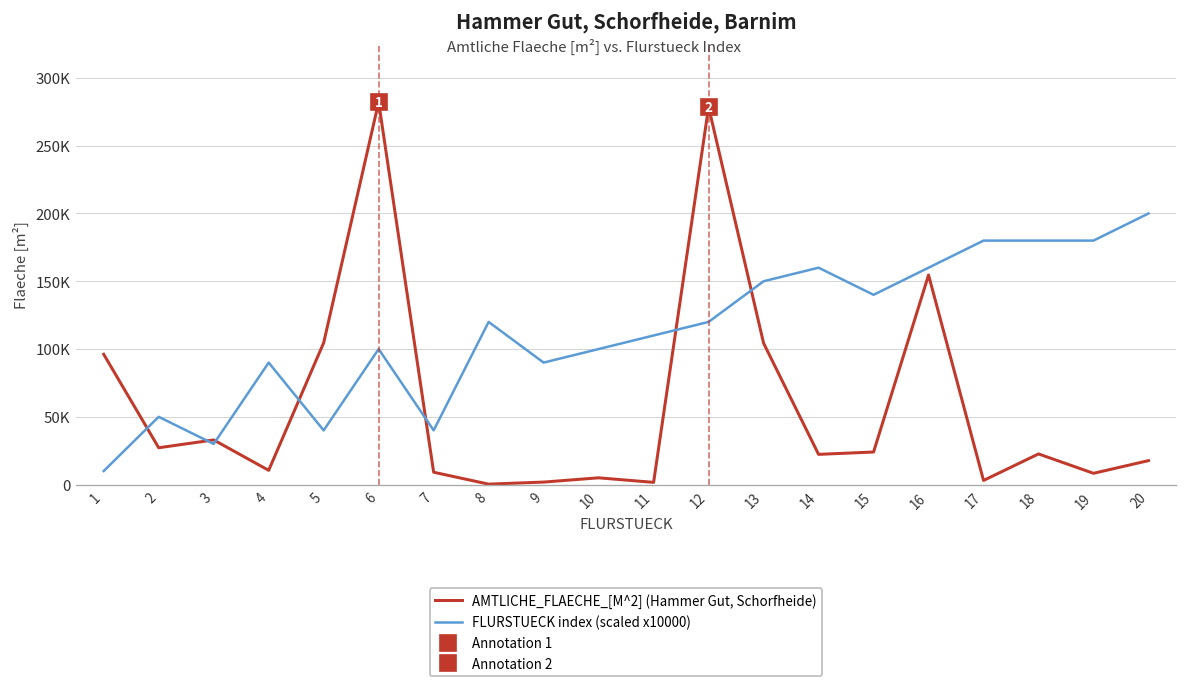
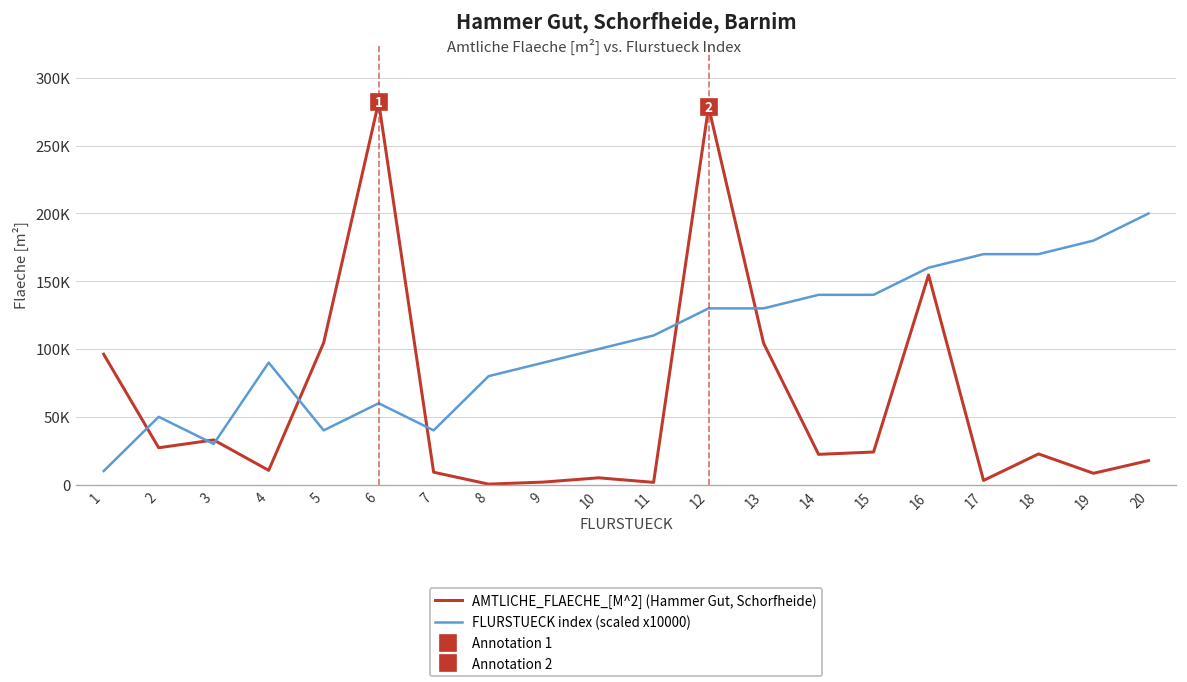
FLURSTUECK index (scaled x10000), 6: 100000 -> 60000
FLURSTUECK index (scaled x10000), 8: 120000 -> 80000
FLURSTUECK index (scaled x10000), 12: 120000 -> 130000
FLURSTUECK index (scaled x10000), 13: 150000 -> 130000
FLURSTUECK index (scaled x10000), 14: 160000 -> 140000
FLURSTUECK index (scaled x10000), 17: 180000 -> 170000
FLURSTUECK index (scaled x10000), 18: 180000 -> 170000
